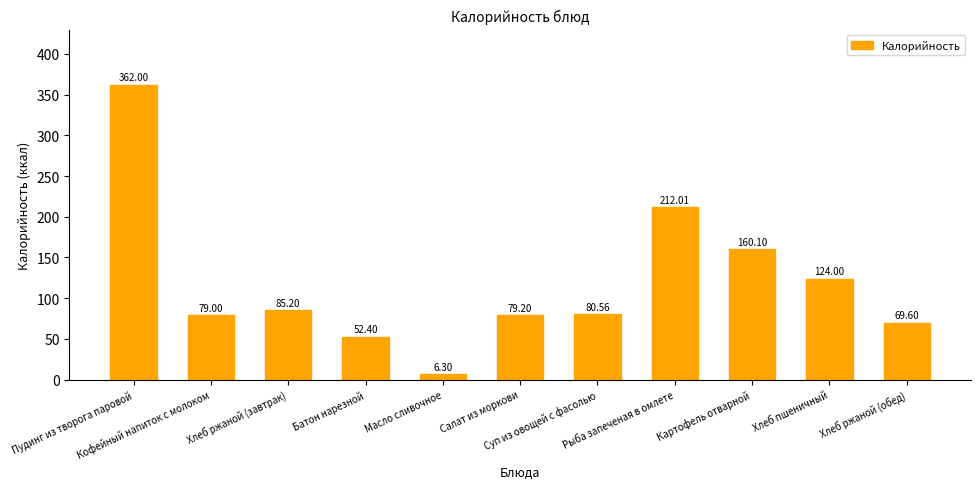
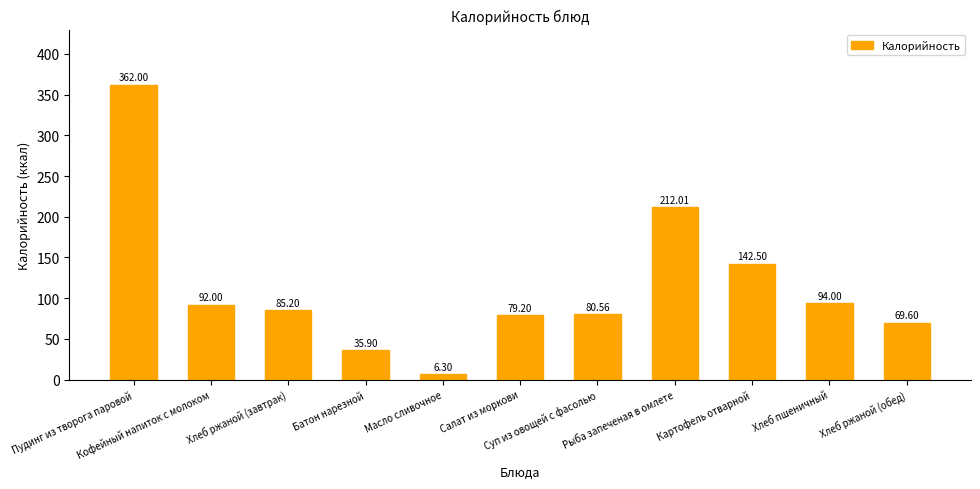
Кофейный напиток с молоком: 79.00 -> 92.00
Батон нарезной: 52.40 -> 35.90
Картофель отварной: 160.10 -> 142.50
Хлеб пшеничный: 124.00 -> 94.00
